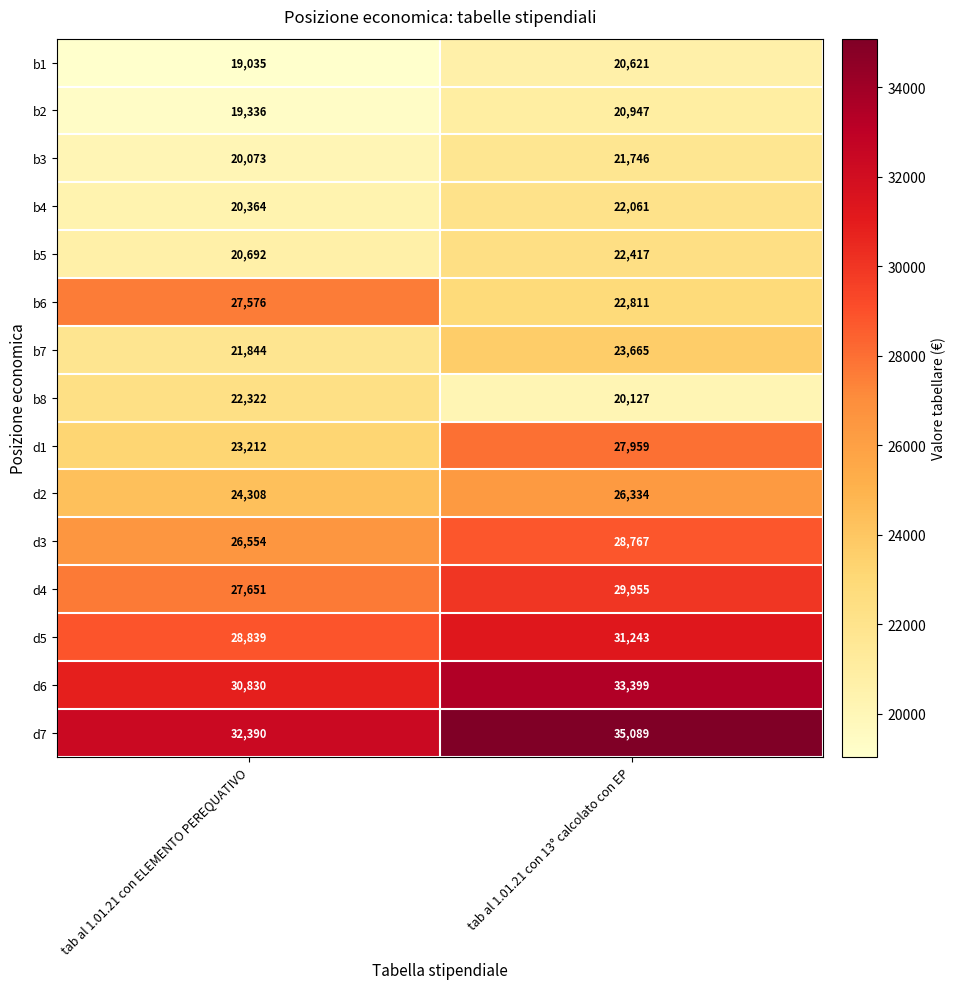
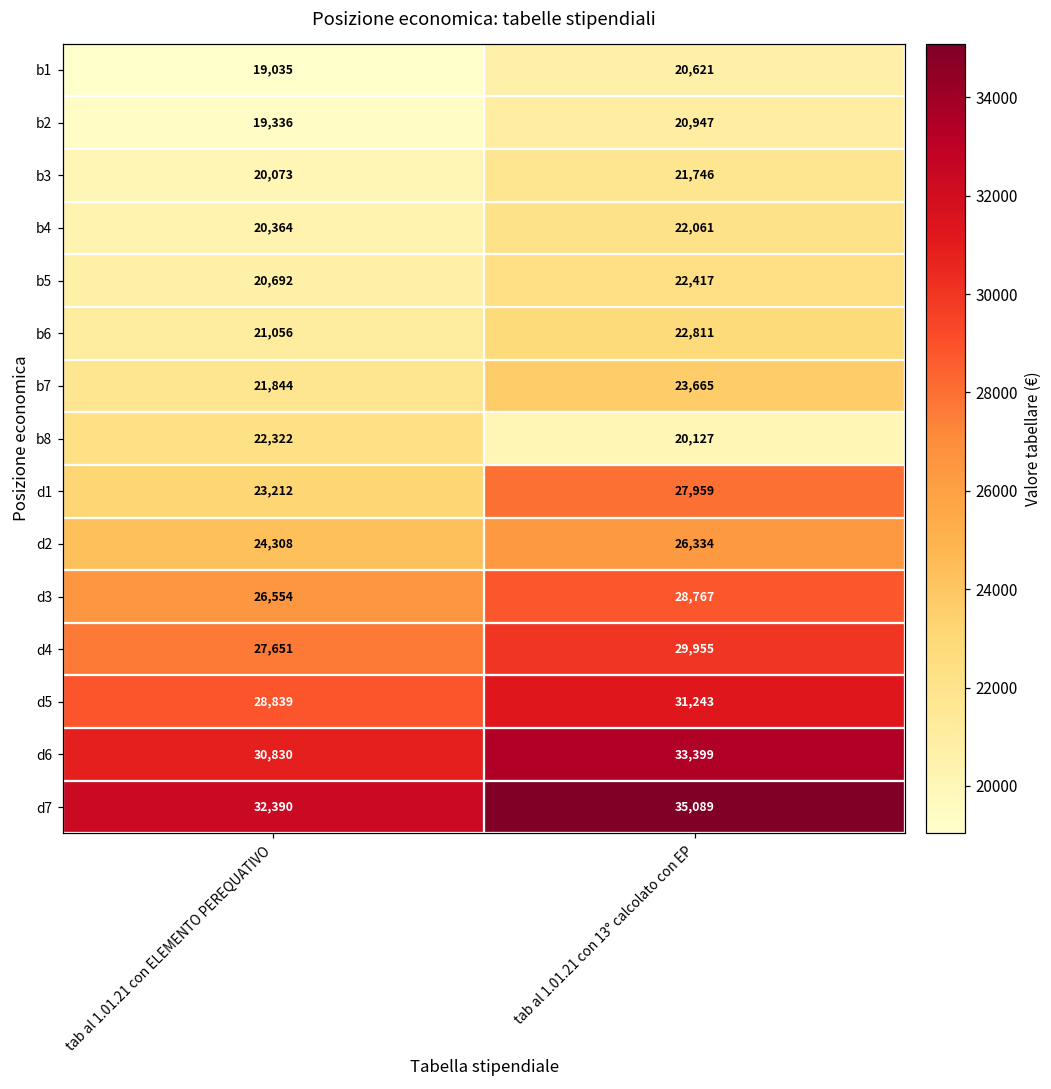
b6, tab al 1.01.21 con ELEMENTO PEREQUATIVO: 27,576 -> 21,056
